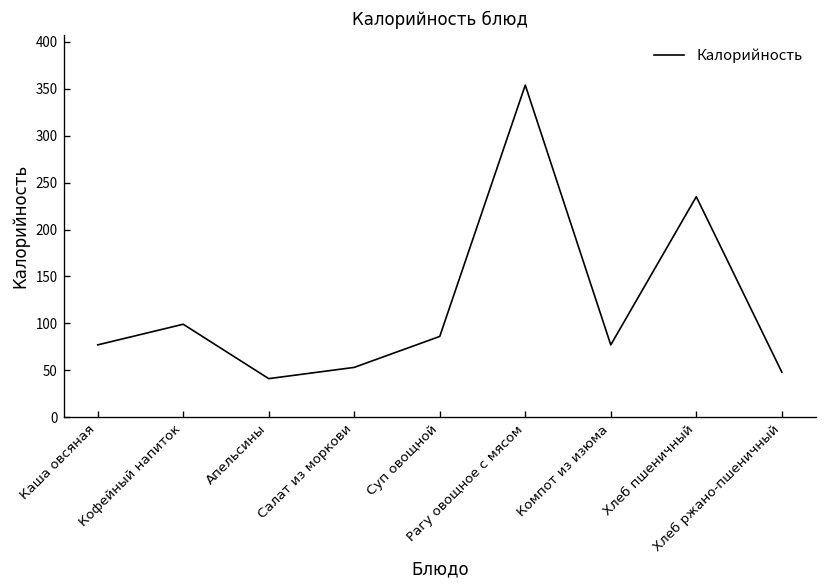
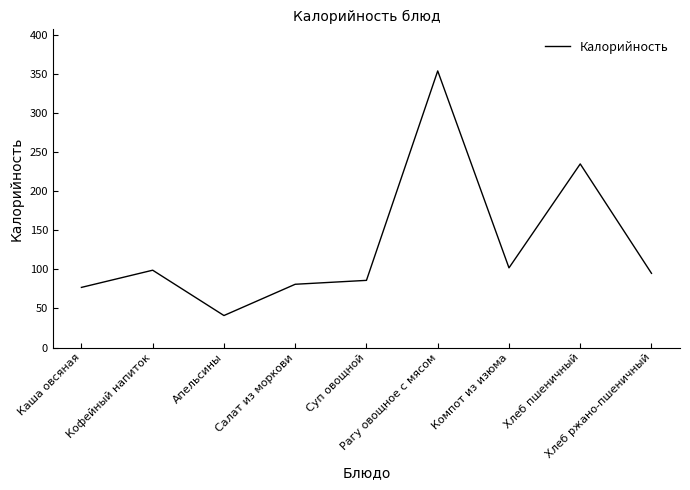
Салат из моркови: 50 -> 80
Компот из изюма: 80 -> 100
Хлеб ржано-пшеничный: 50 -> 100
